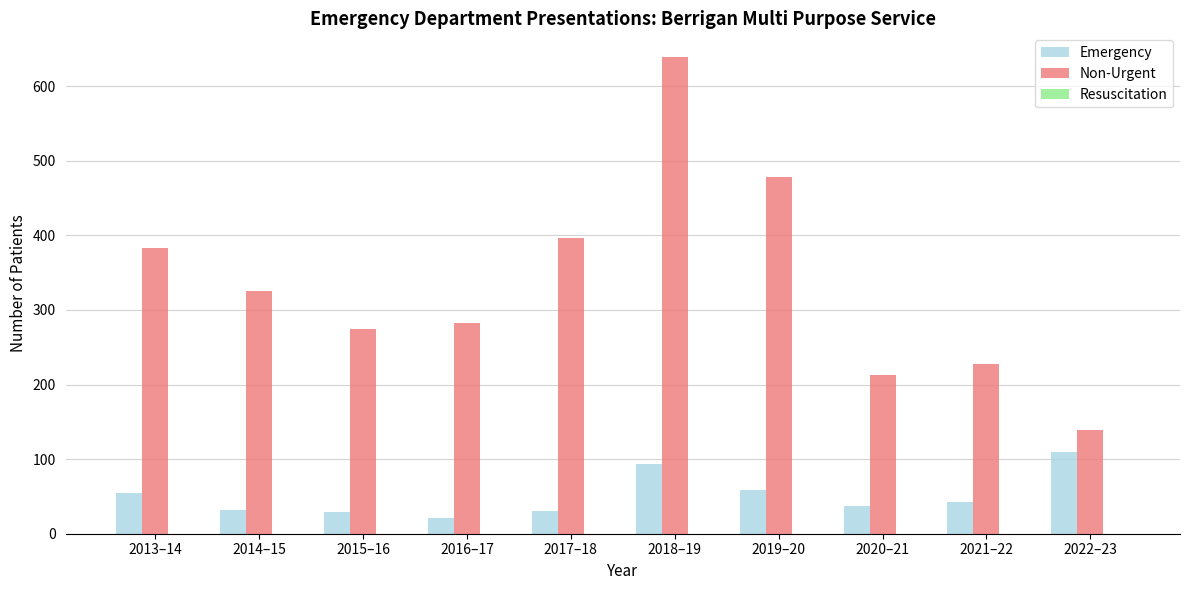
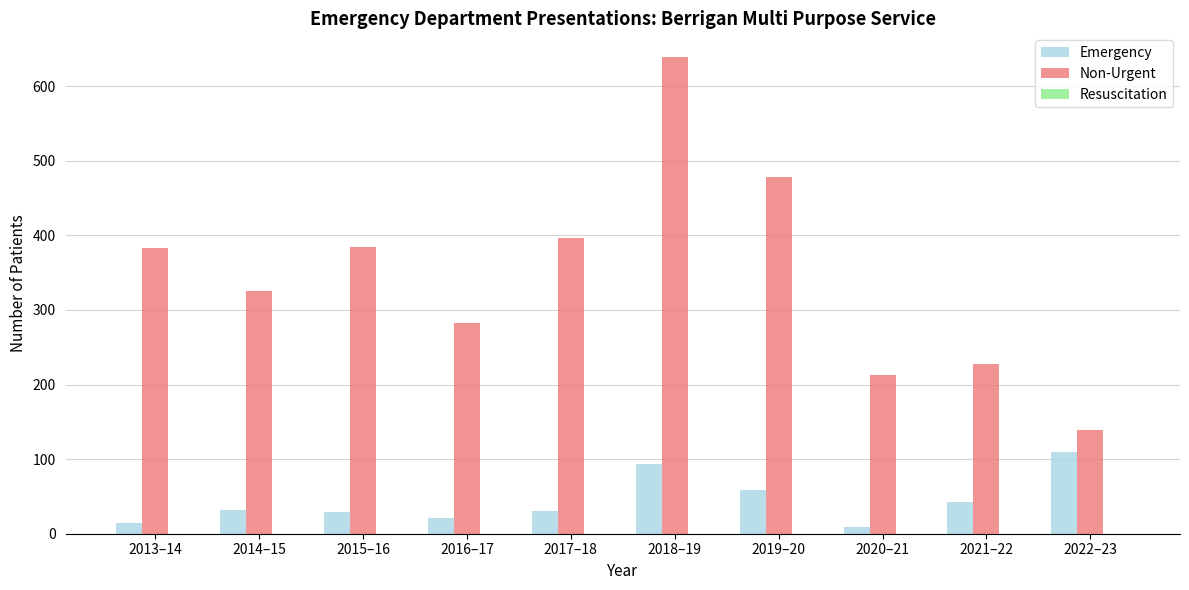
Emergency, 2013–14: 60 -> 20
Non-Urgent, 2015–16: 280 -> 380
Emergency, 2020–21: 40 -> 10
